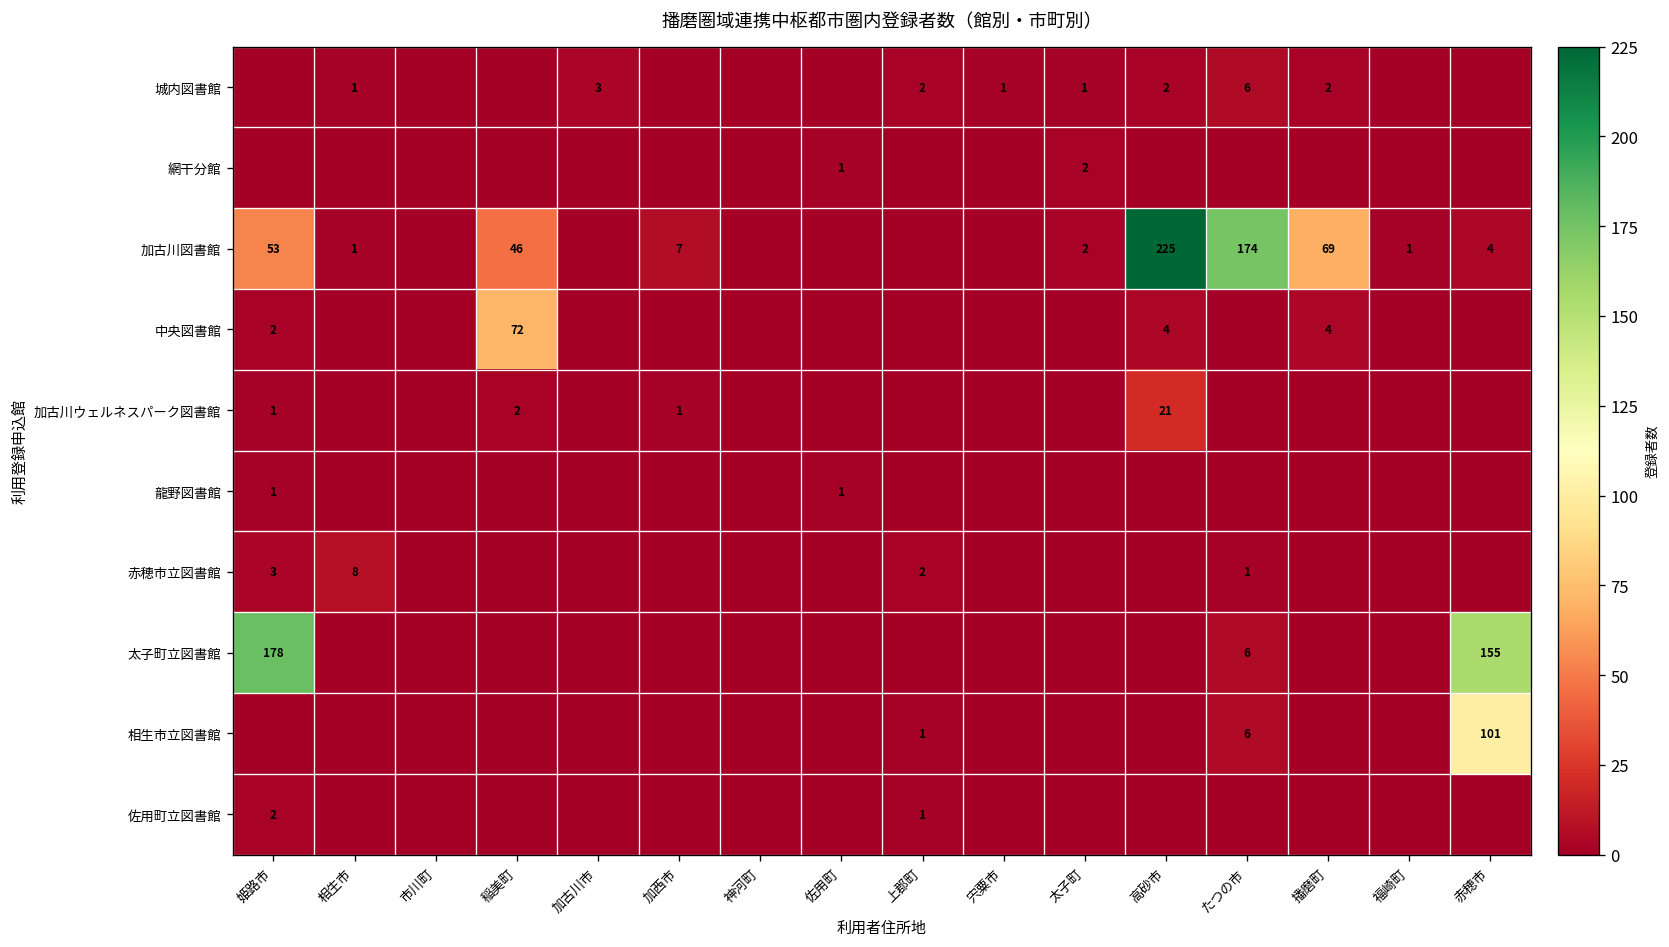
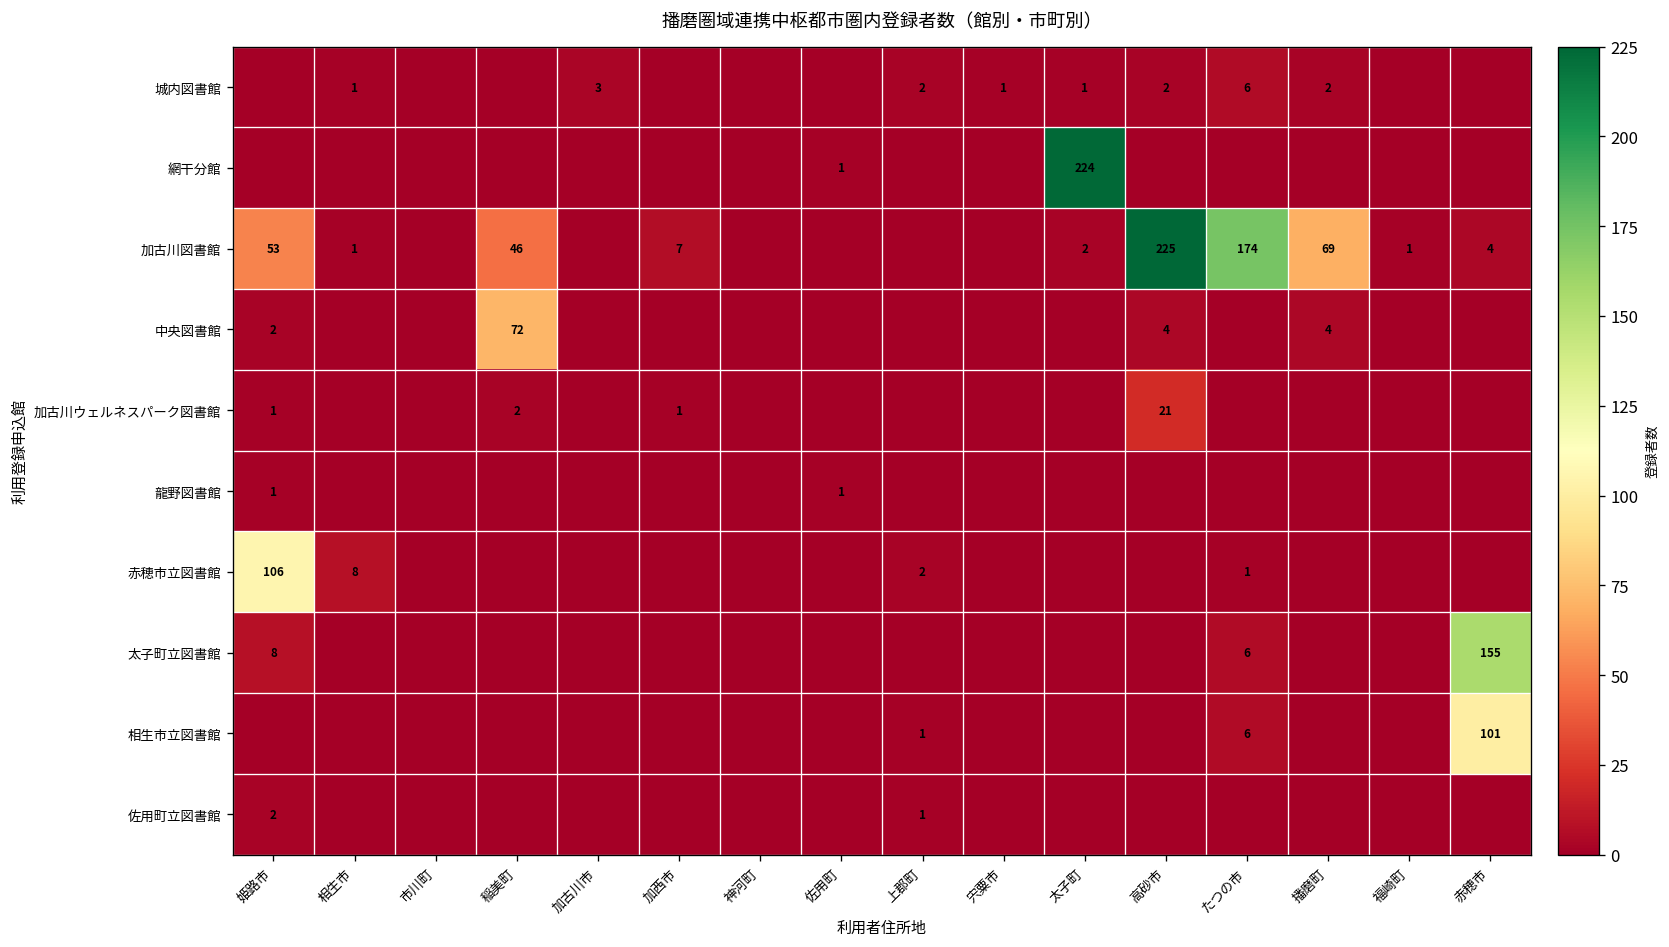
網干分館, 太子町: 2 -> 224
赤穂市立図書館, 姫路市: 3 -> 106
太子町立図書館, 姫路市: 178 -> 8
